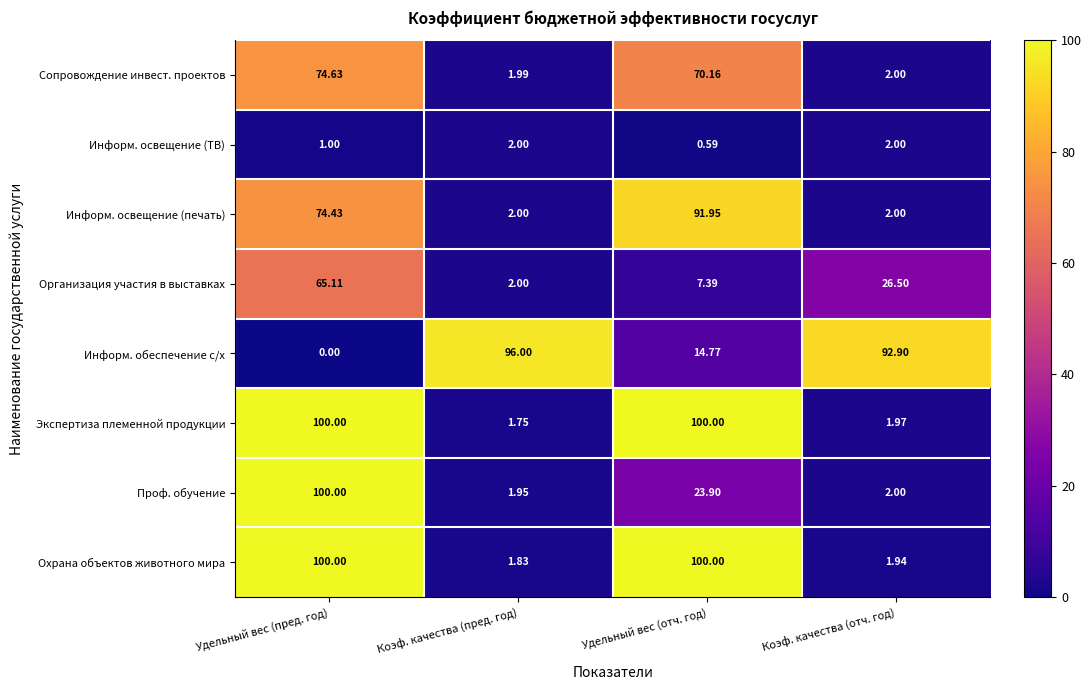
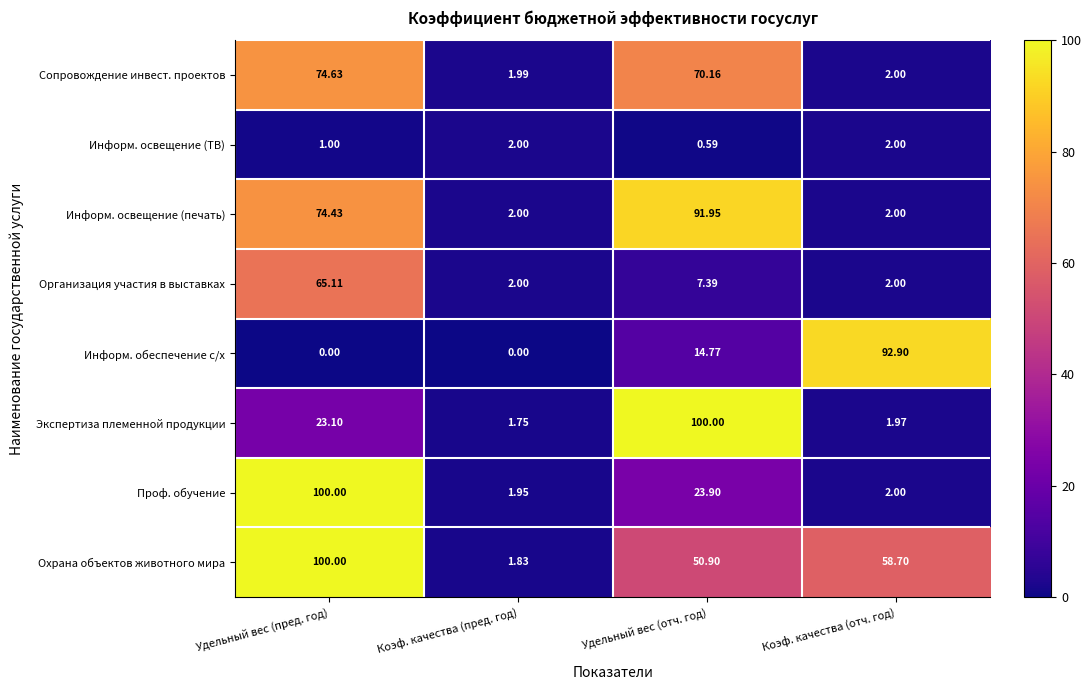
Организация участия в выставках, Коэф. качества (отч. год): 26.50 -> 2.00
Информ. обеспечение с/х, Коэф. качества (пред. год): 96.00 -> 0.00
Экспертиза племенной продукции, Удельный вес (пред. год): 100.00 -> 23.10
Охрана объектов животного мира, Удельный вес (отч. год): 100.00 -> 50.90
Охрана объектов животного мира, Коэф. качества (отч. год): 1.94 -> 58.70
